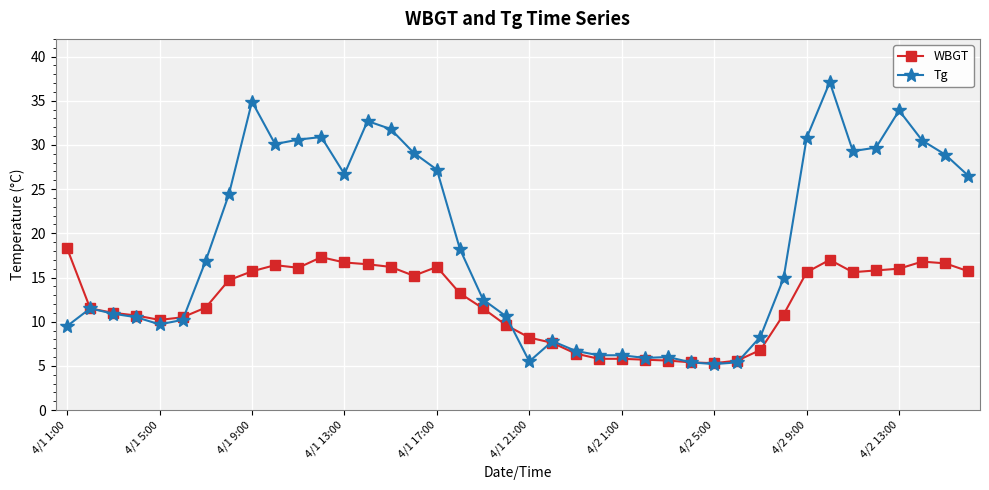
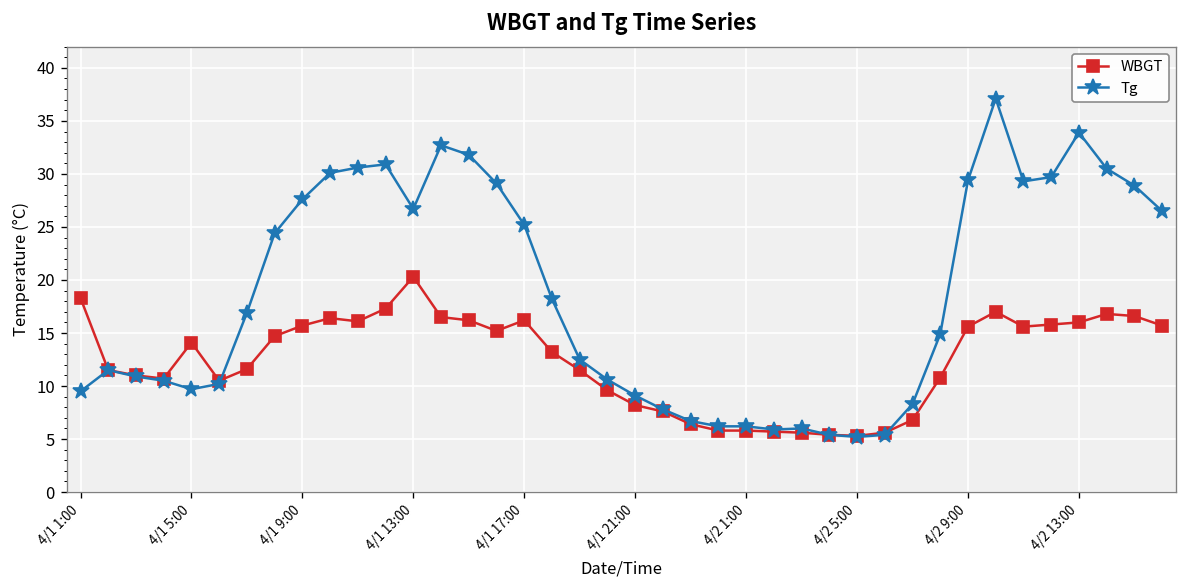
WBGT, 4/1 5:00: 10 -> 14
Tg, 4/1 9:00: 35 -> 28
WBGT, 4/1 13:00: 17 -> 20
Tg, 4/1 17:00: 27 -> 25
Tg, 4/1 21:00: 6 -> 9
Tg, 4/2 9:00: 31 -> 29
